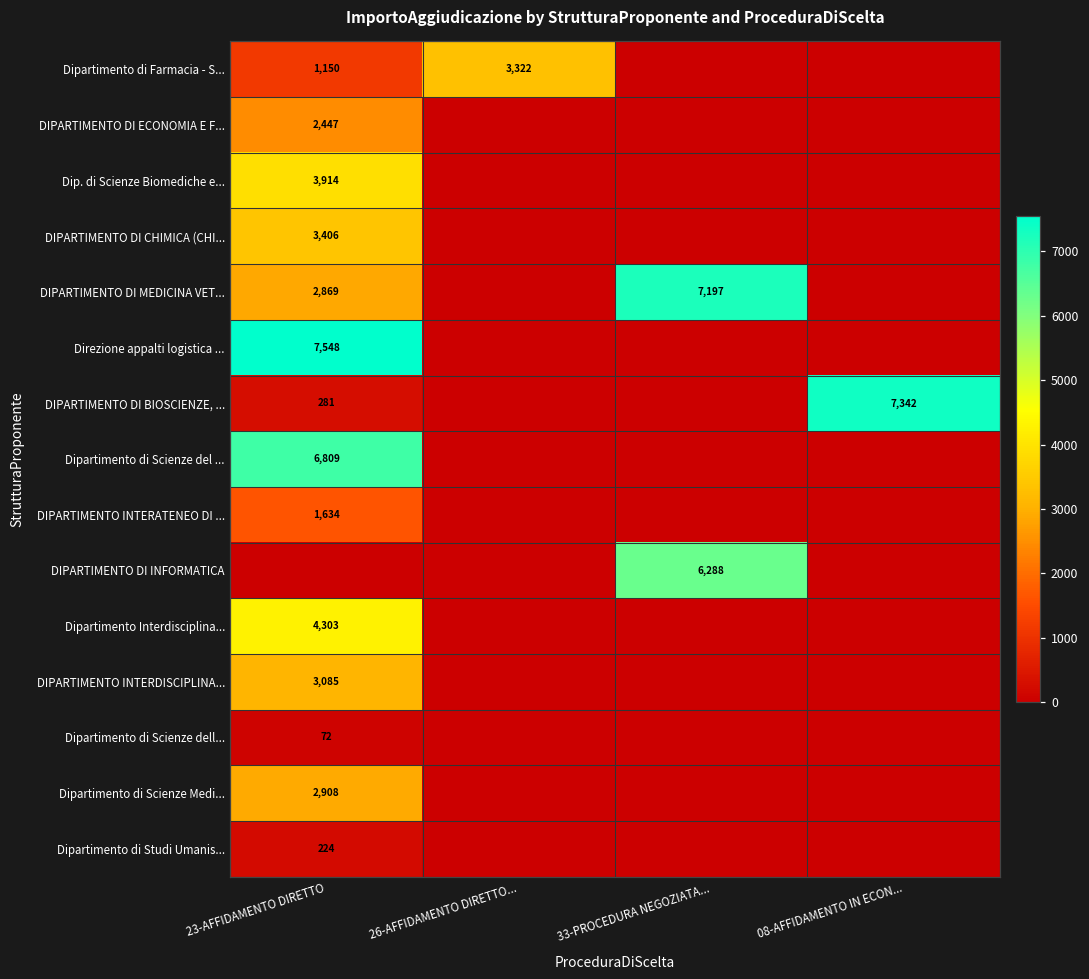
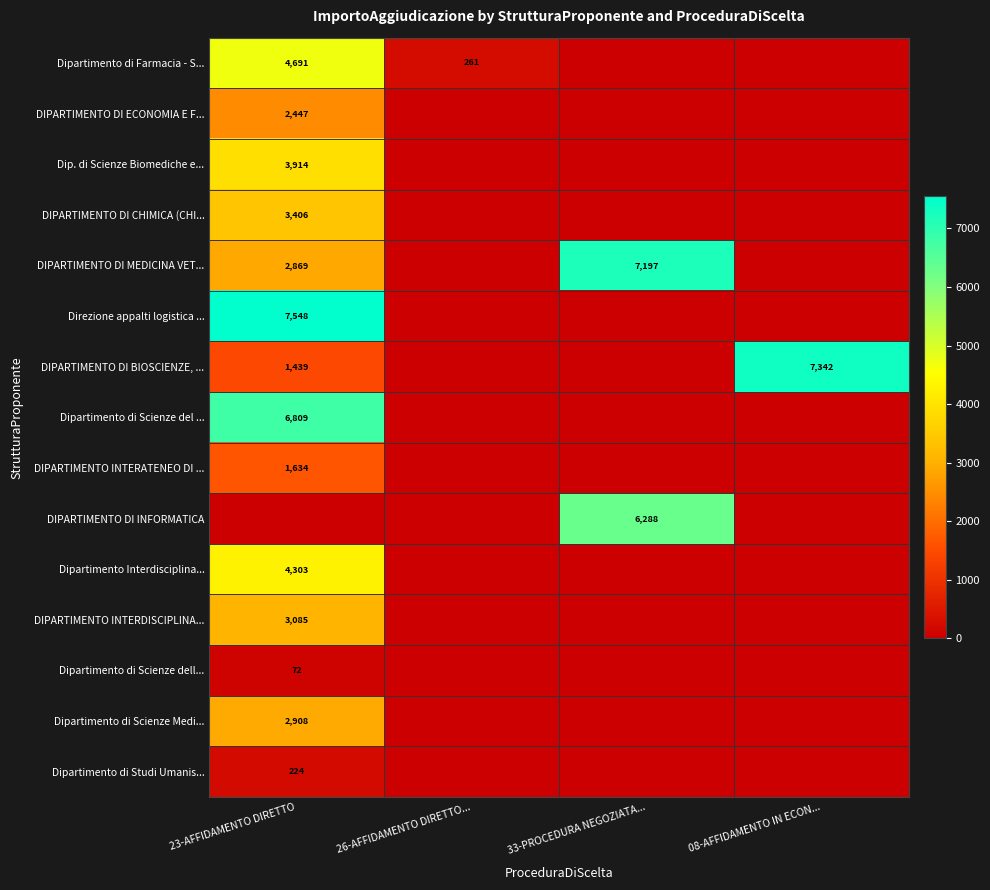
Dipartimento di Farmacia - S..., 23-AFFIDAMENTO DIRETTO: 1,150 -> 4,691
Dipartimento di Farmacia - S..., 26-AFFIDAMENTO DIRETTO...: 3,322 -> 261
DIPARTIMENTO DI BIOSCIENZE, ..., 23-AFFIDAMENTO DIRETTO: 281 -> 1,439
